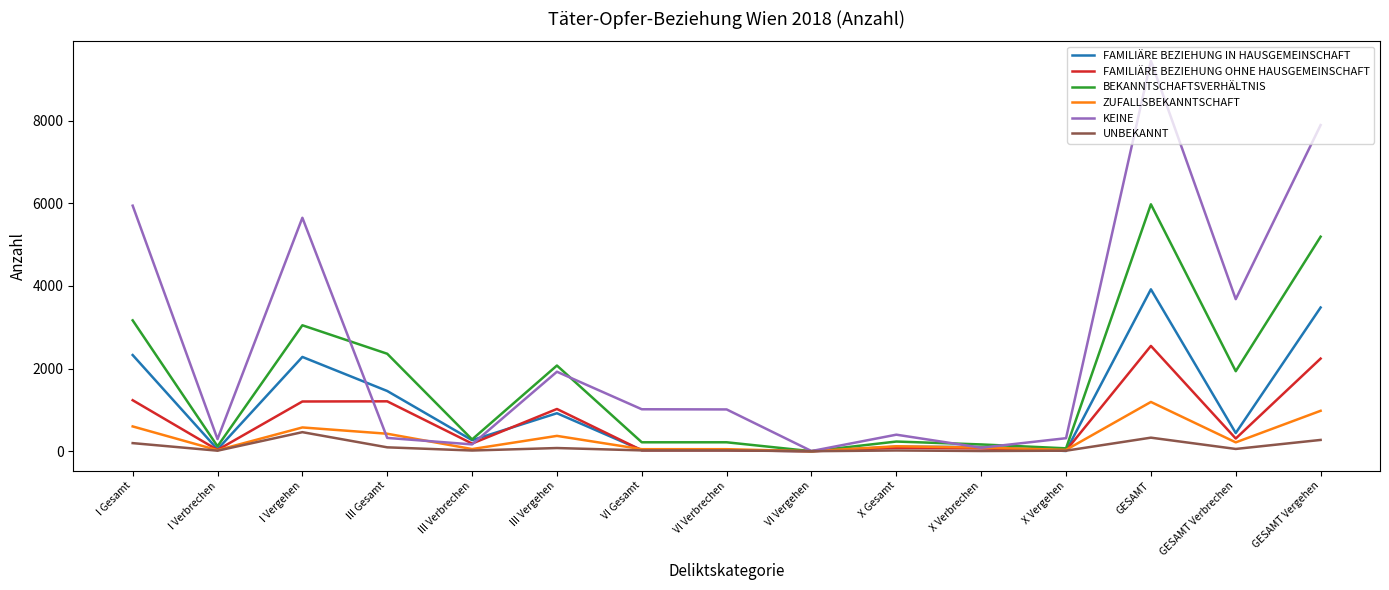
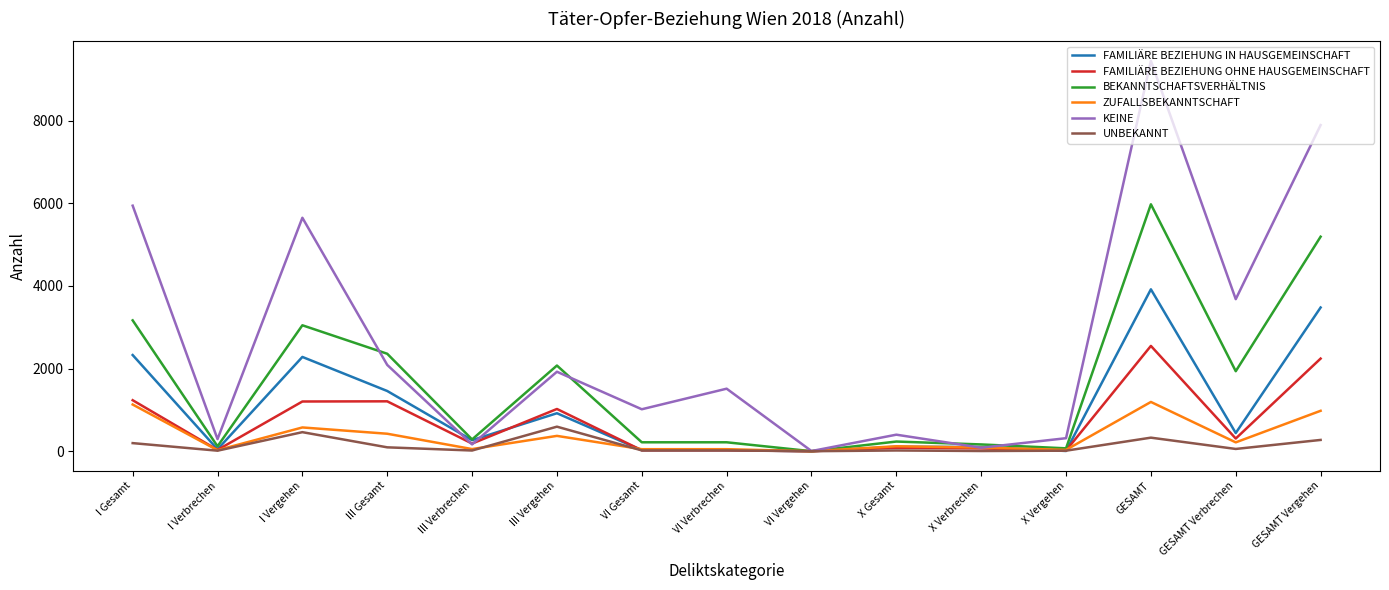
ZUFALLSBEKANNTSCHAFT, I Gesamt: 600 -> 1100
KEINE, III Gesamt: 300 -> 2100
UNBEKANNT, III Vergehen: 100 -> 600
KEINE, VI Verbrechen: 1000 -> 1500
